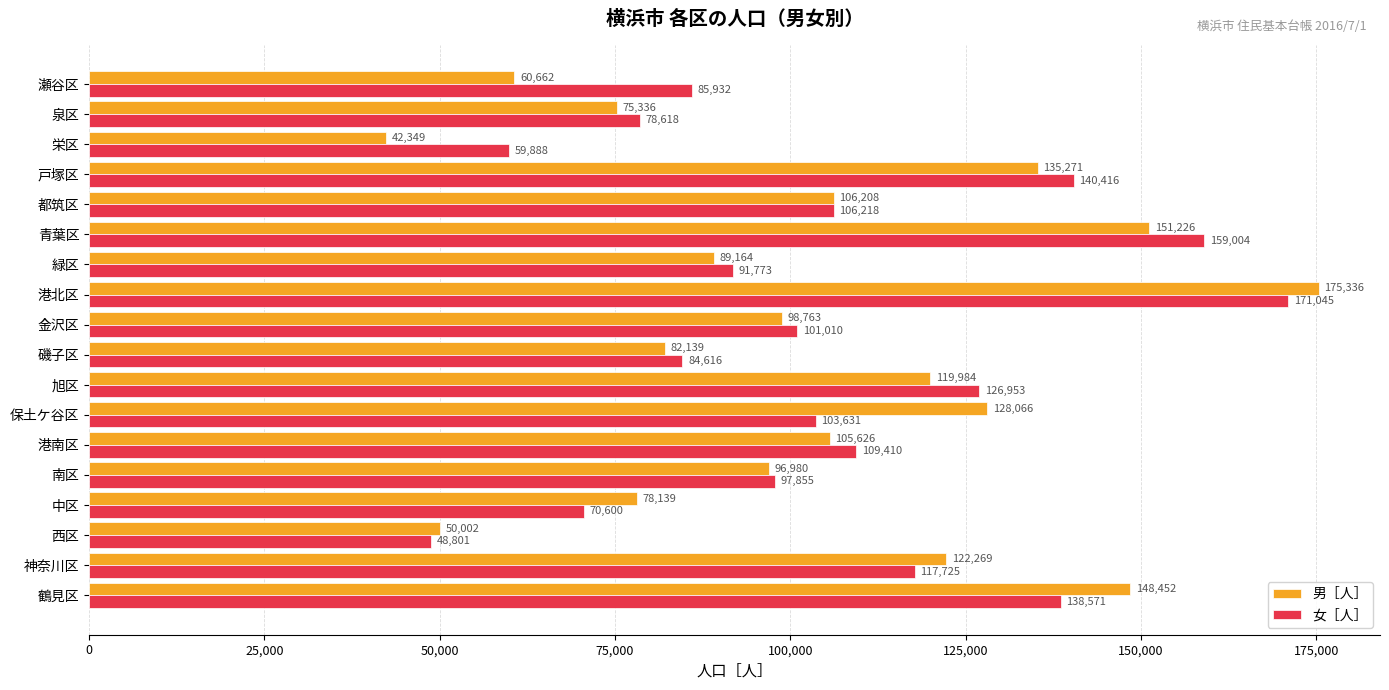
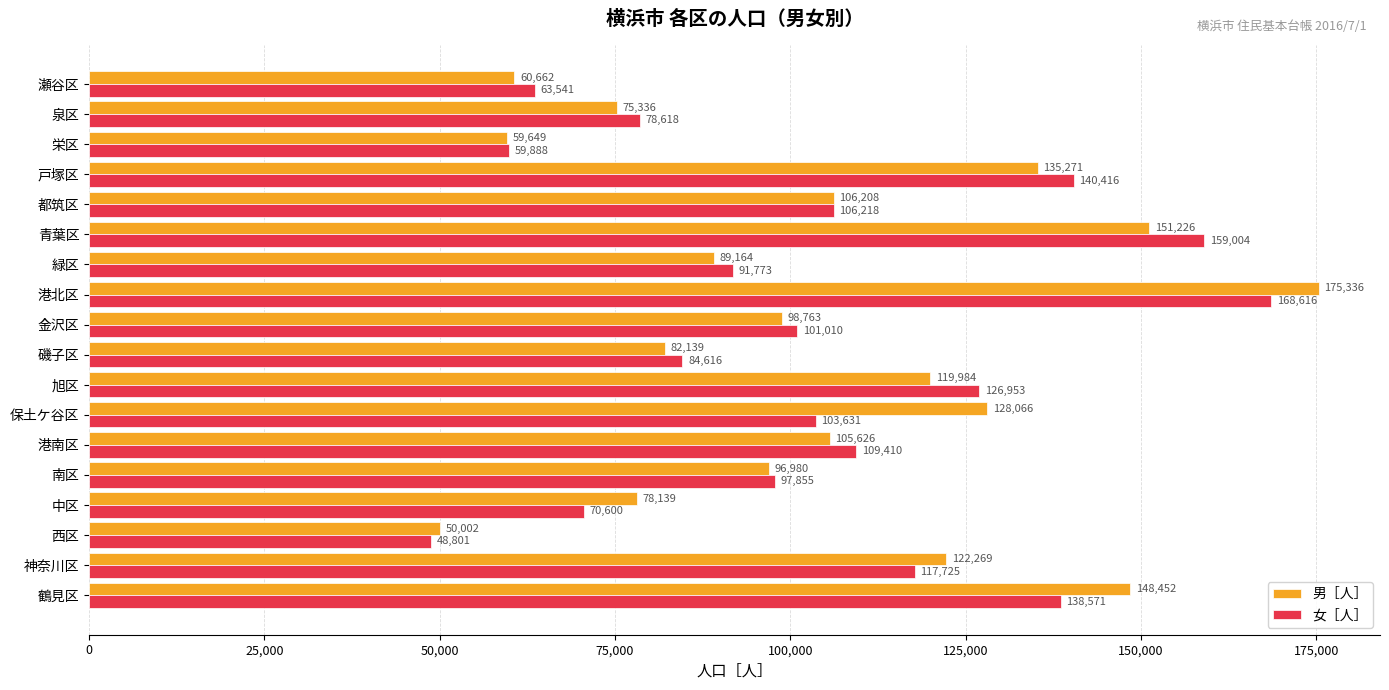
女［人］, 瀬谷区: 85,932 -> 63,541
男［人］, 栄区: 42,349 -> 59,649
女［人］, 港北区: 171,045 -> 168,616
